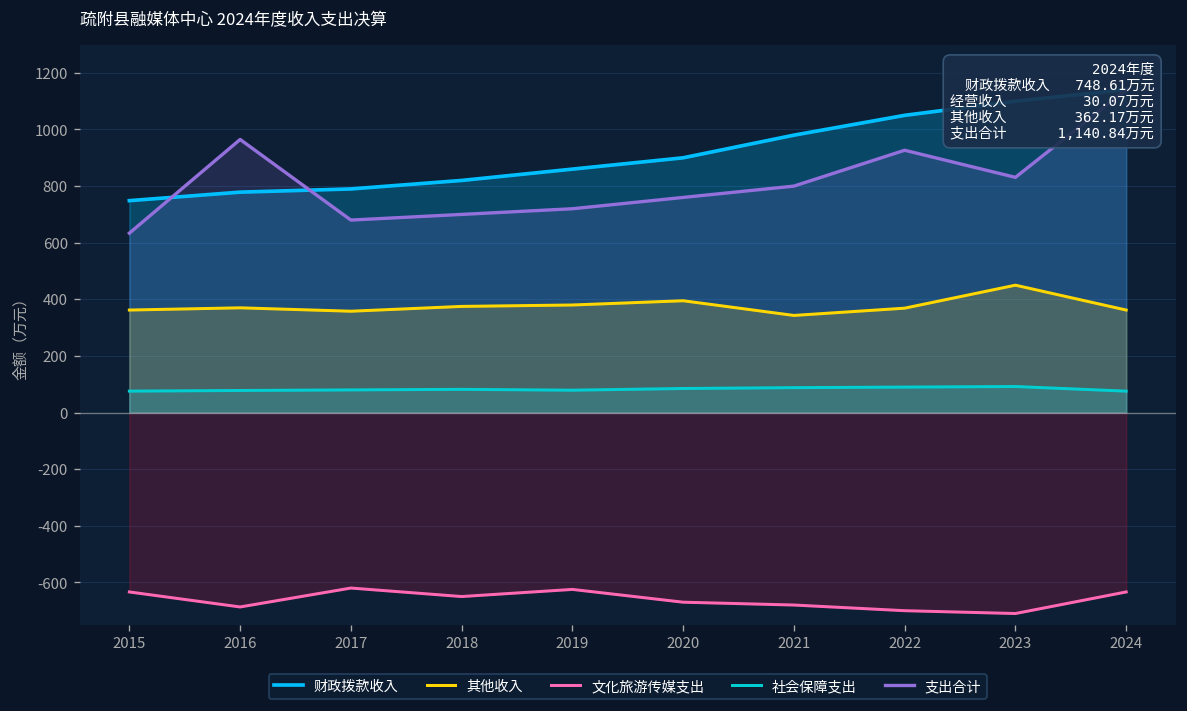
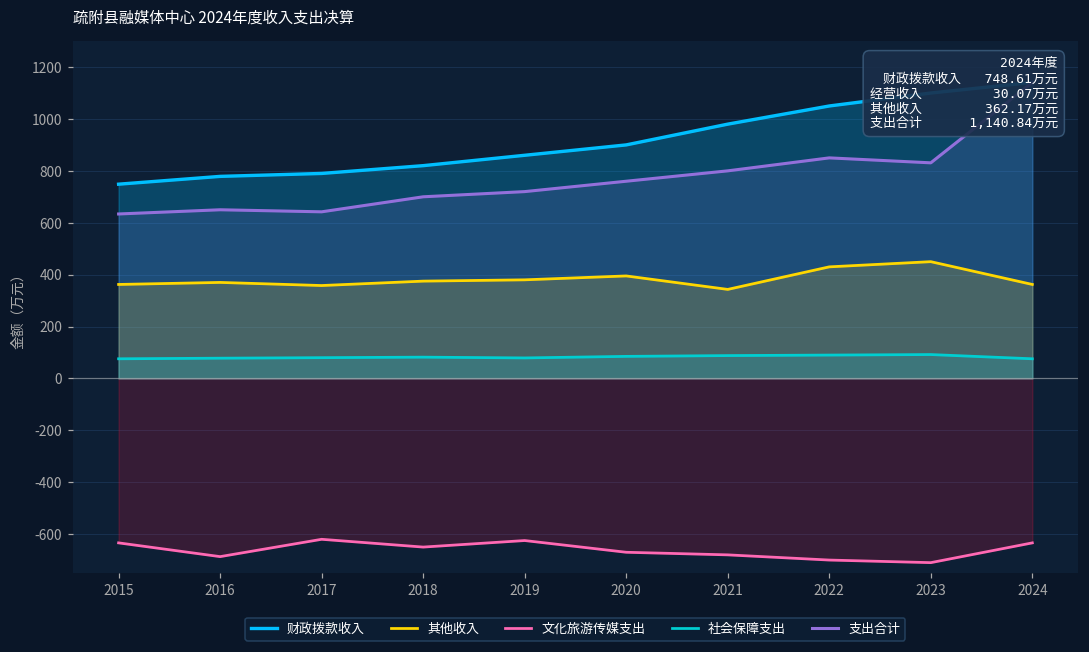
支出合计, 2016: 960 -> 650
支出合计, 2017: 680 -> 640
其他收入, 2022: 370 -> 430
支出合计, 2022: 930 -> 850
